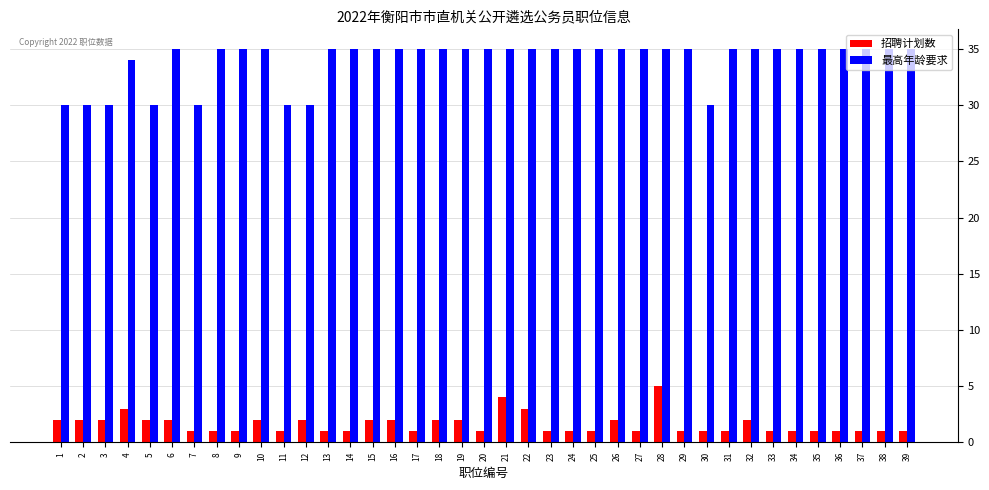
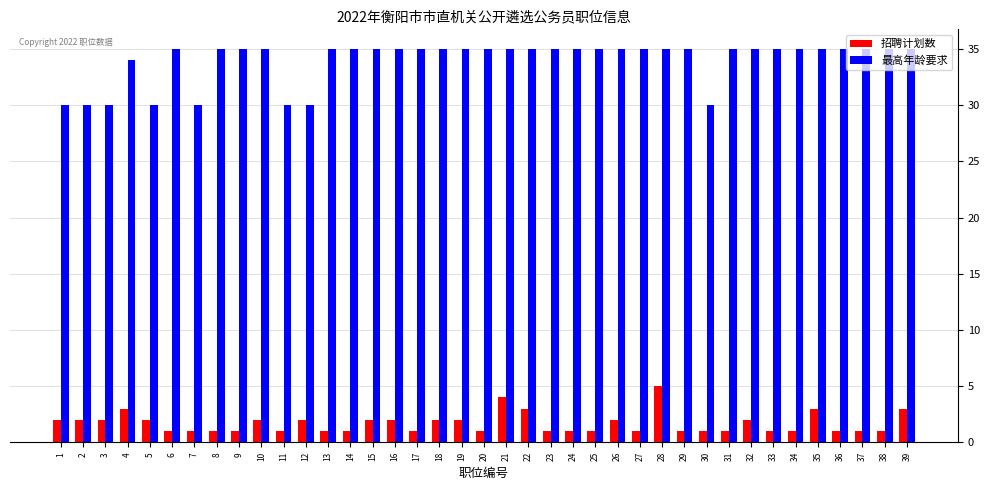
招聘计划数, 6: 2 -> 1
招聘计划数, 35: 1 -> 3
招聘计划数, 39: 1 -> 3
